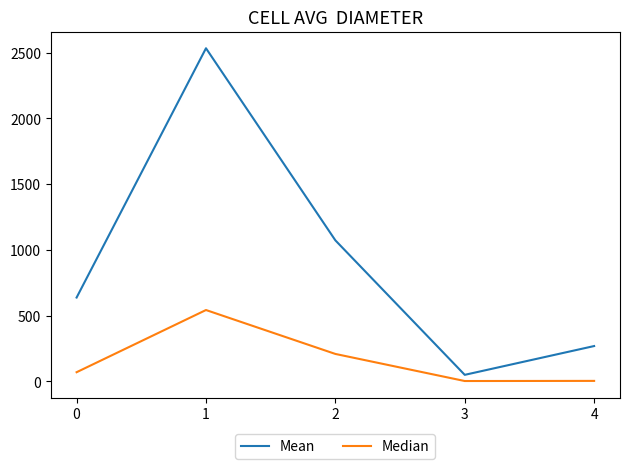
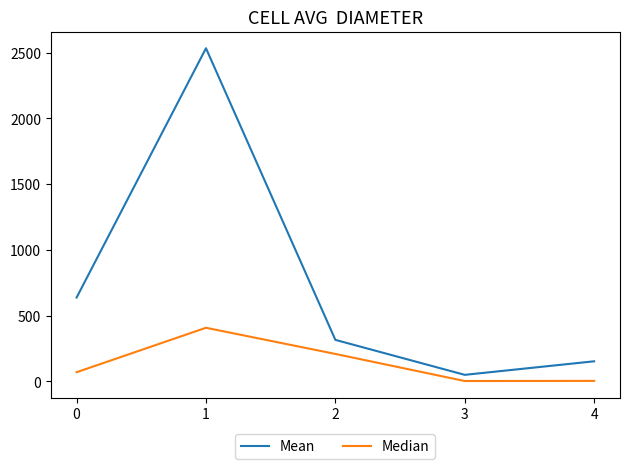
Median, 1: 540 -> 410
Mean, 2: 1070 -> 320
Mean, 4: 270 -> 150
